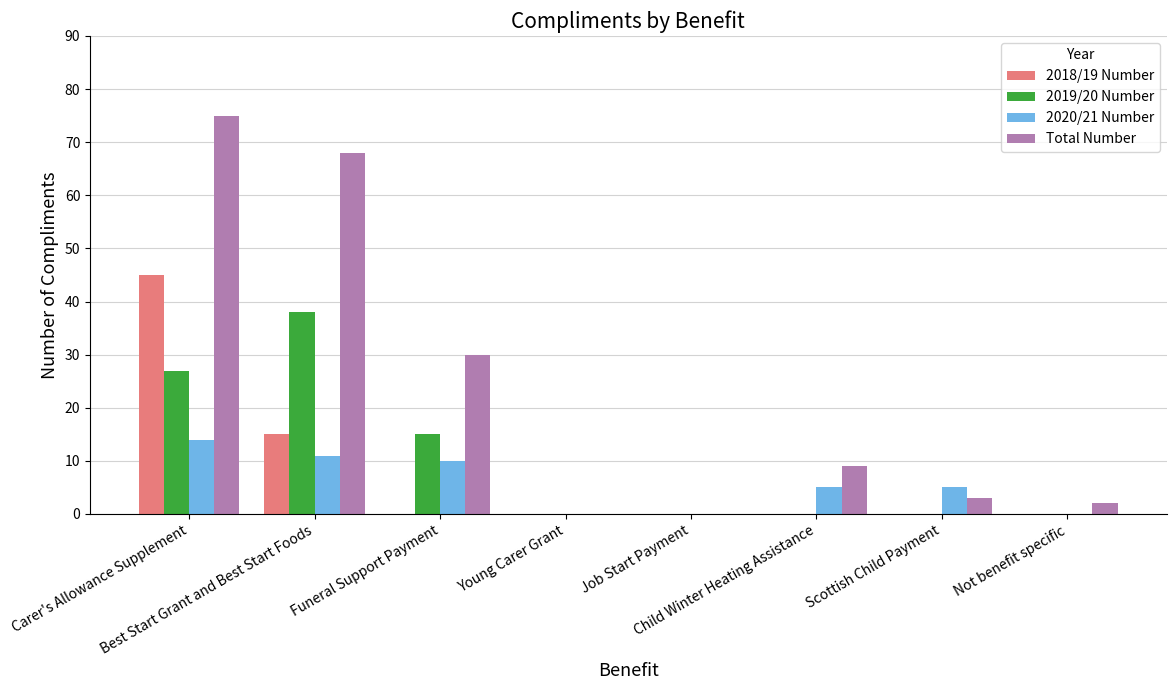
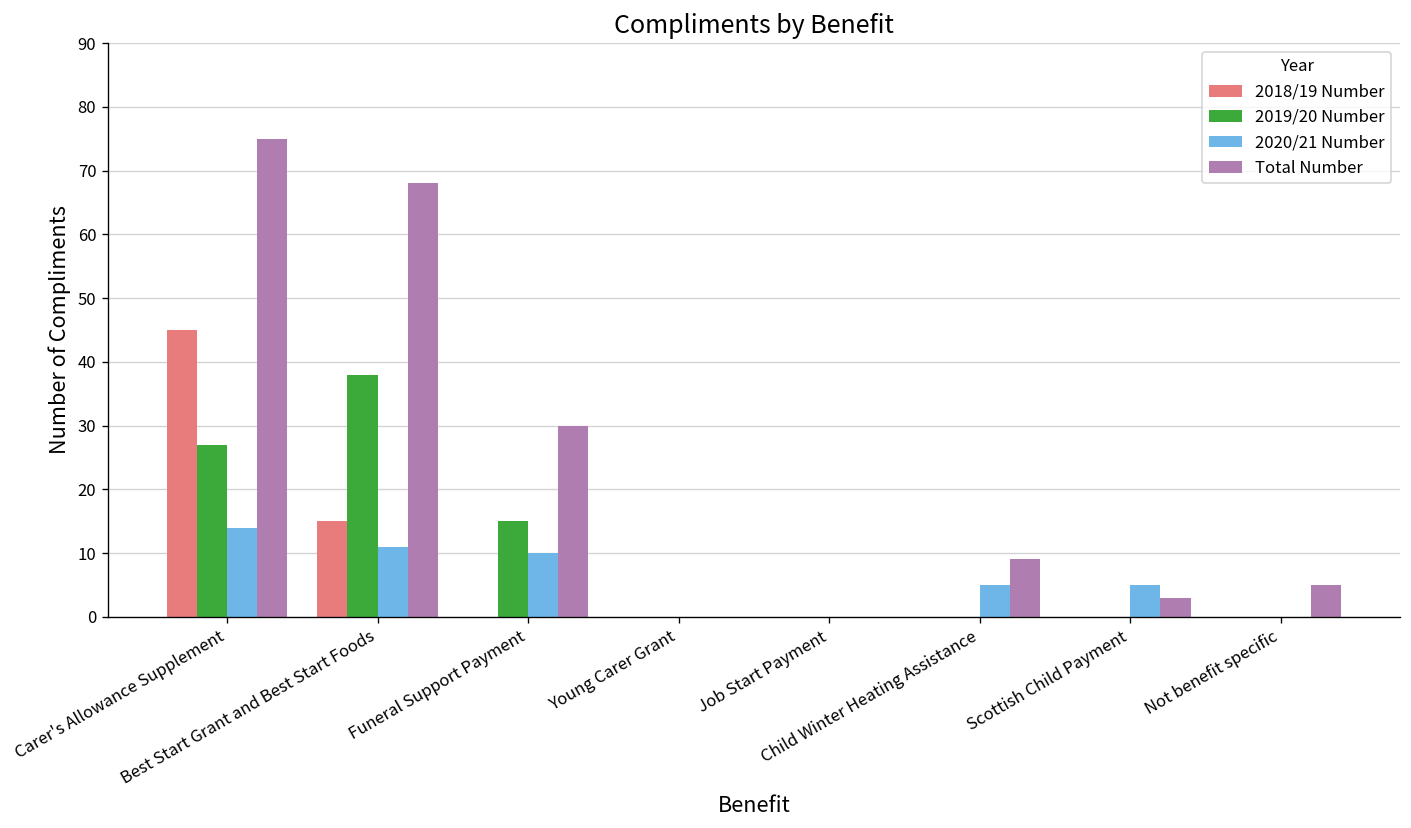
Total Number, Not benefit specific: 2 -> 5
